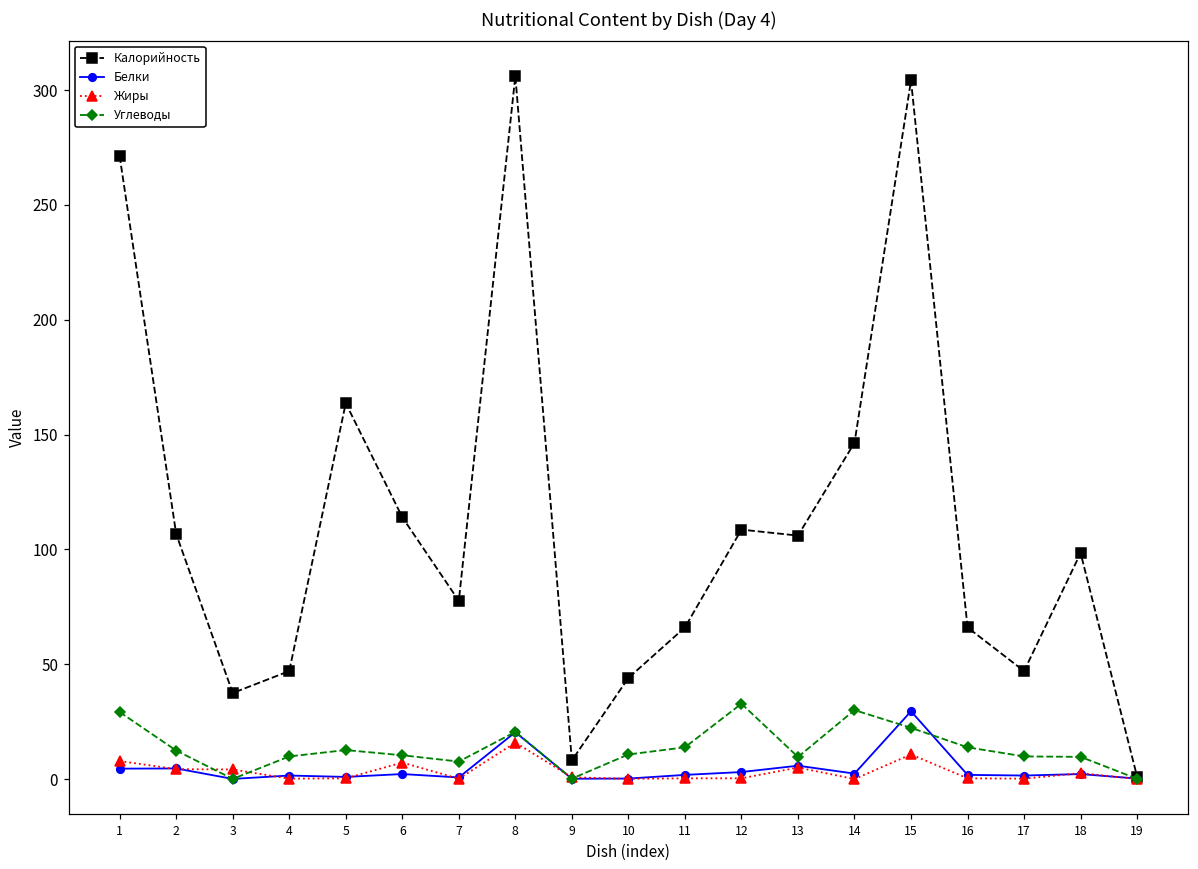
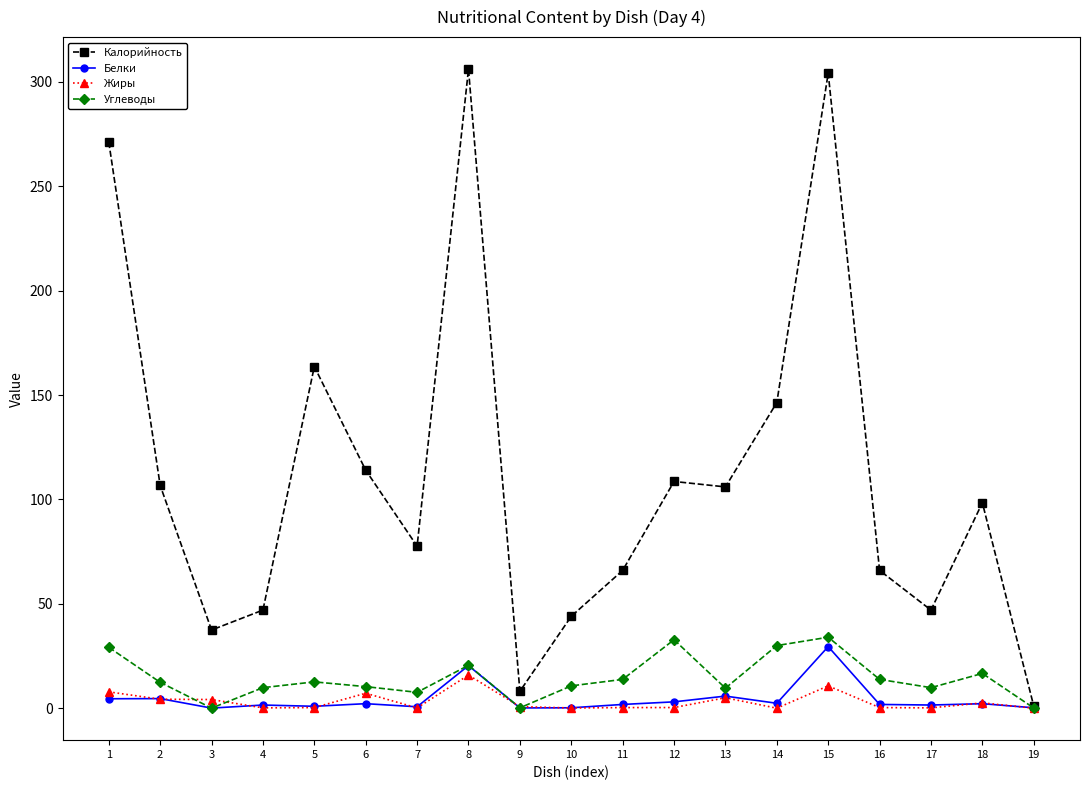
Углеводы, 15: 22 -> 34
Углеводы, 18: 10 -> 17
